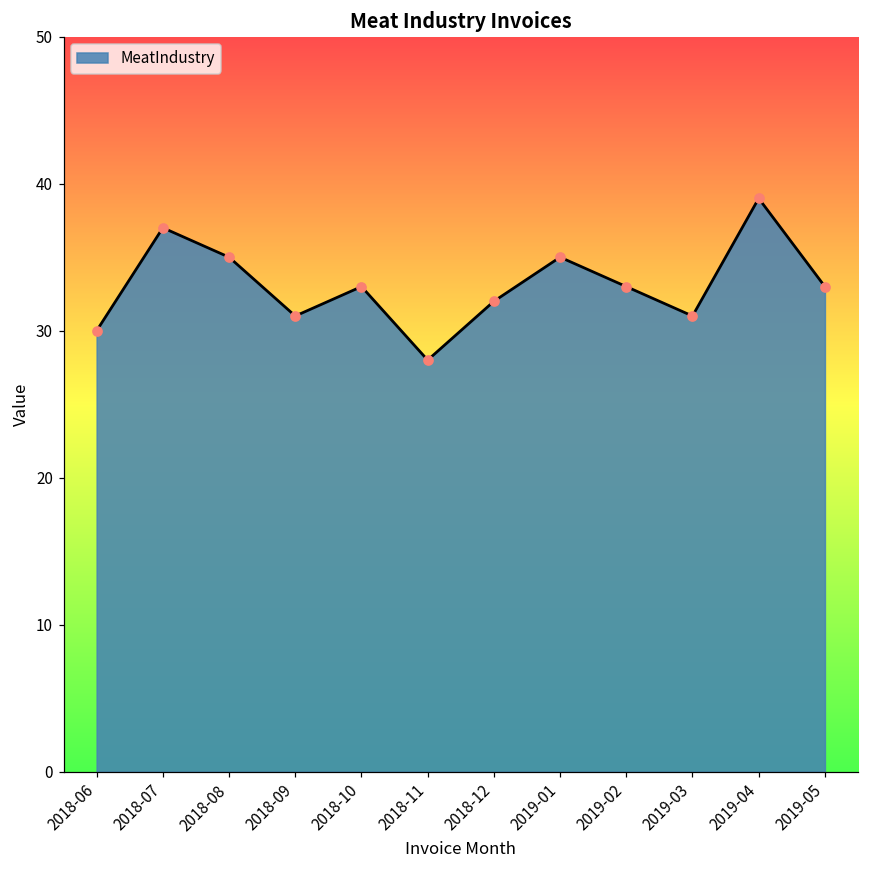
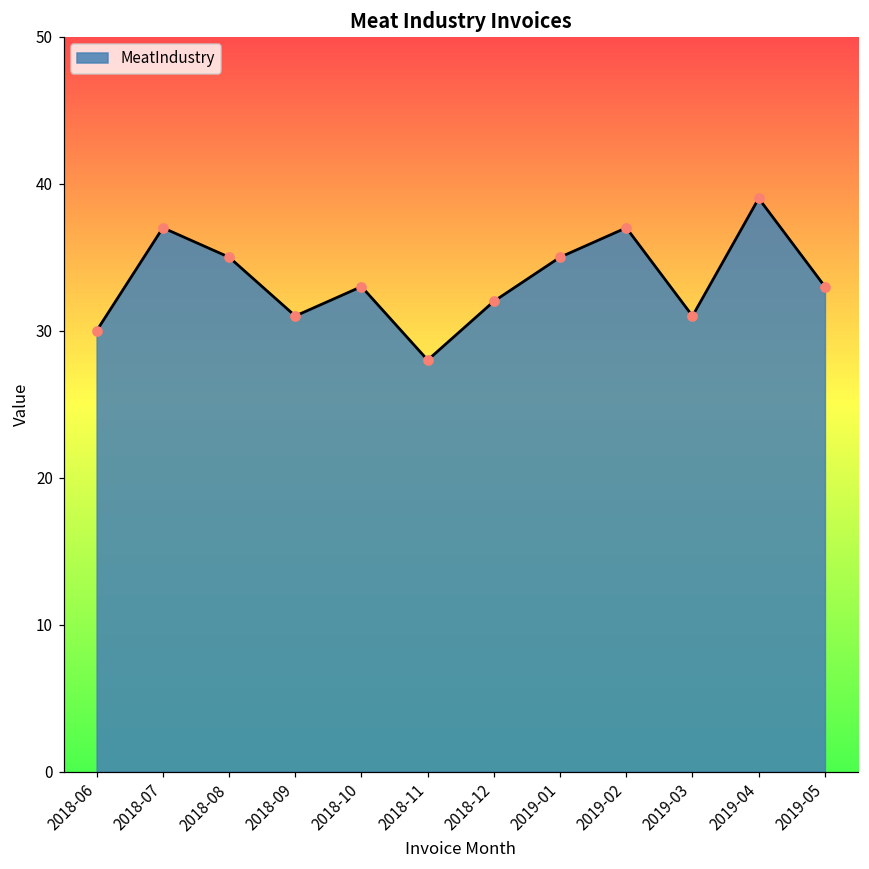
2019-02: 33 -> 37
